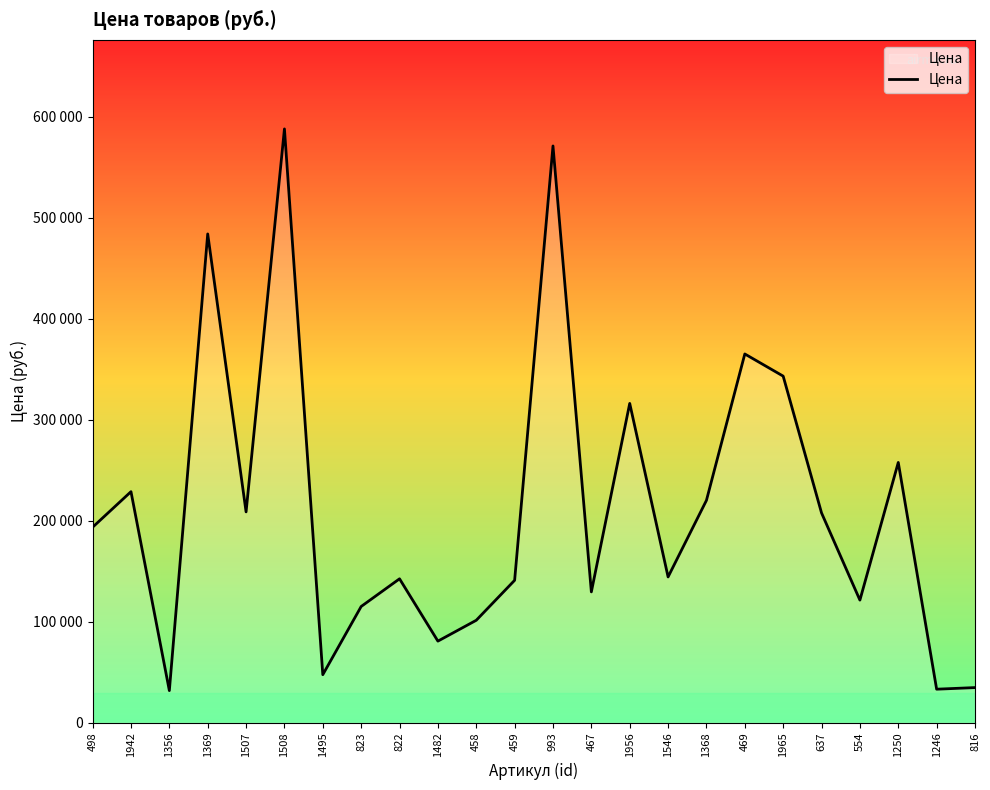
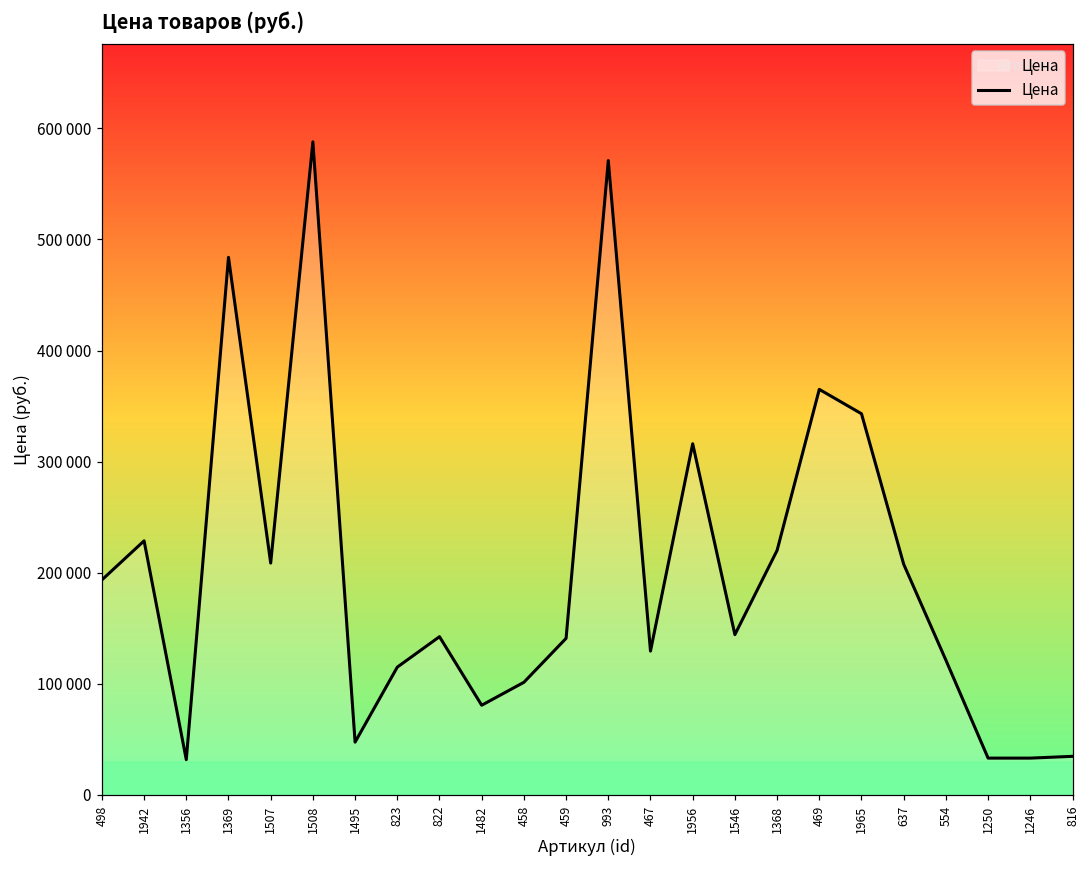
1250: 258000 -> 33000
